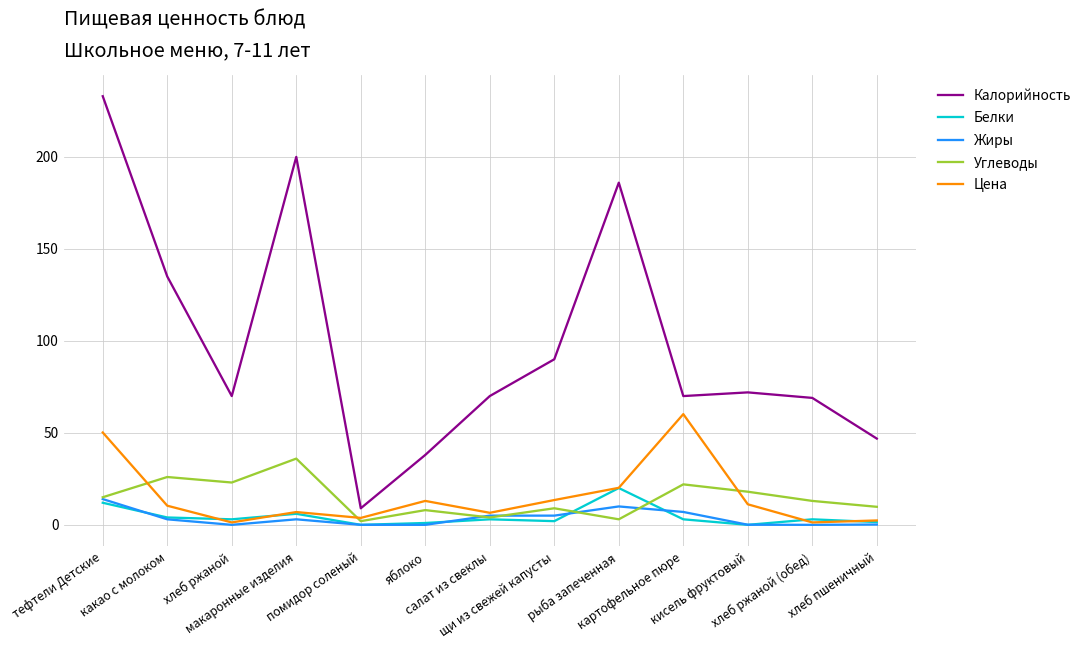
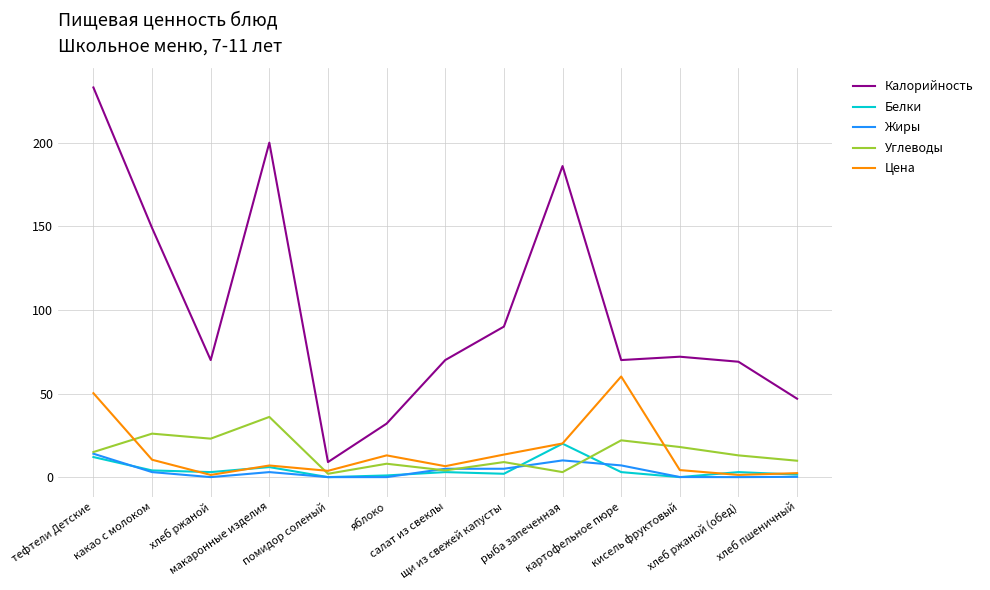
Калорийность, какао с молоком: 135 -> 149
Калорийность, яблоко: 38 -> 32
Цена, кисель фруктовый: 11 -> 4
